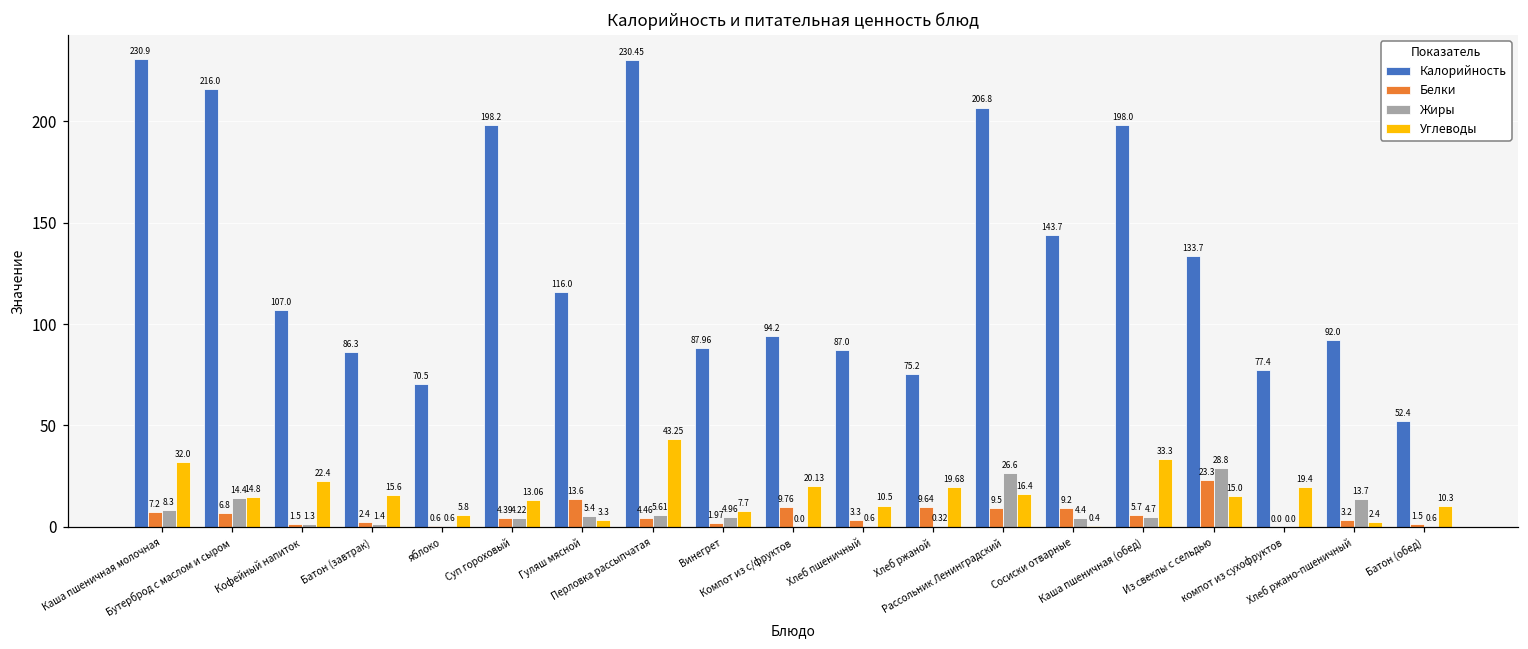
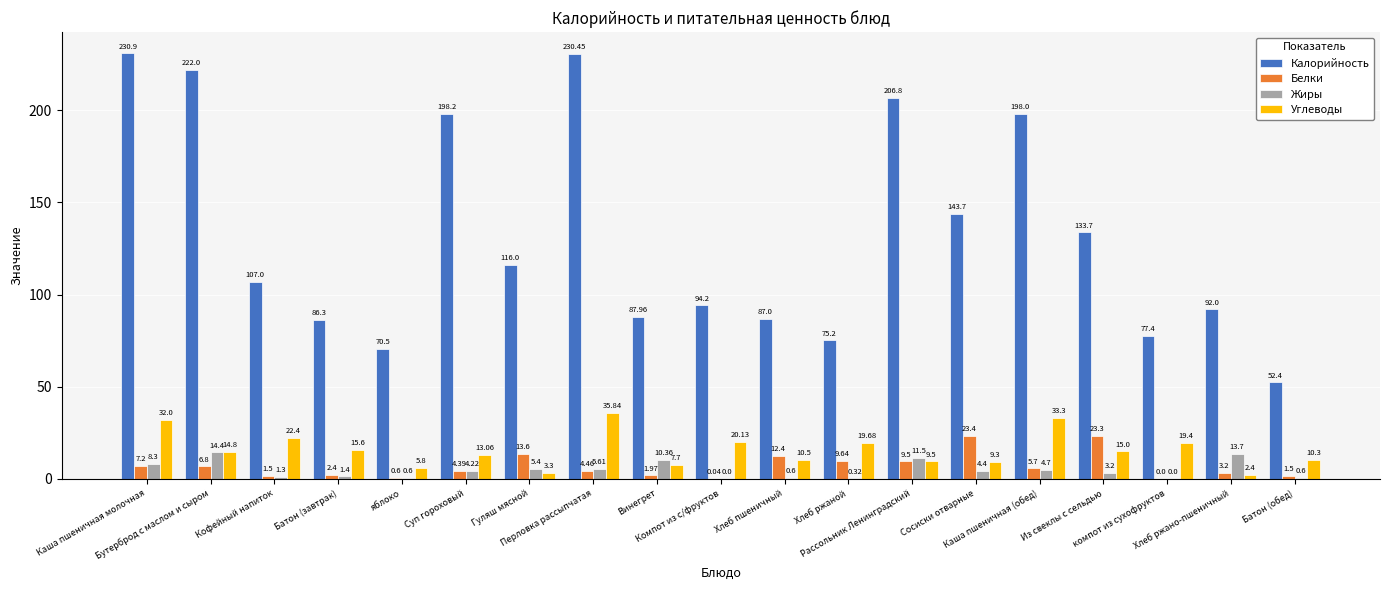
Калорийность, Бутерброд с маслом и сыром: 216.0 -> 222.0
Углеводы, Перловка рассыпчатая: 43.25 -> 35.84
Жиры, Винегрет: 4.96 -> 10.36
Белки, Компот из с/фруктов: 9.76 -> 0.04
Белки, Хлеб пшеничный: 3.3 -> 12.4
Жиры, Рассольник Ленинградский: 26.6 -> 11.5
Углеводы, Рассольник Ленинградский: 16.4 -> 9.5
Белки, Сосиски отварные: 9.2 -> 23.4
Углеводы, Сосиски отварные: 0.4 -> 9.3
Жиры, Из свеклы с сельдью: 28.8 -> 3.2
